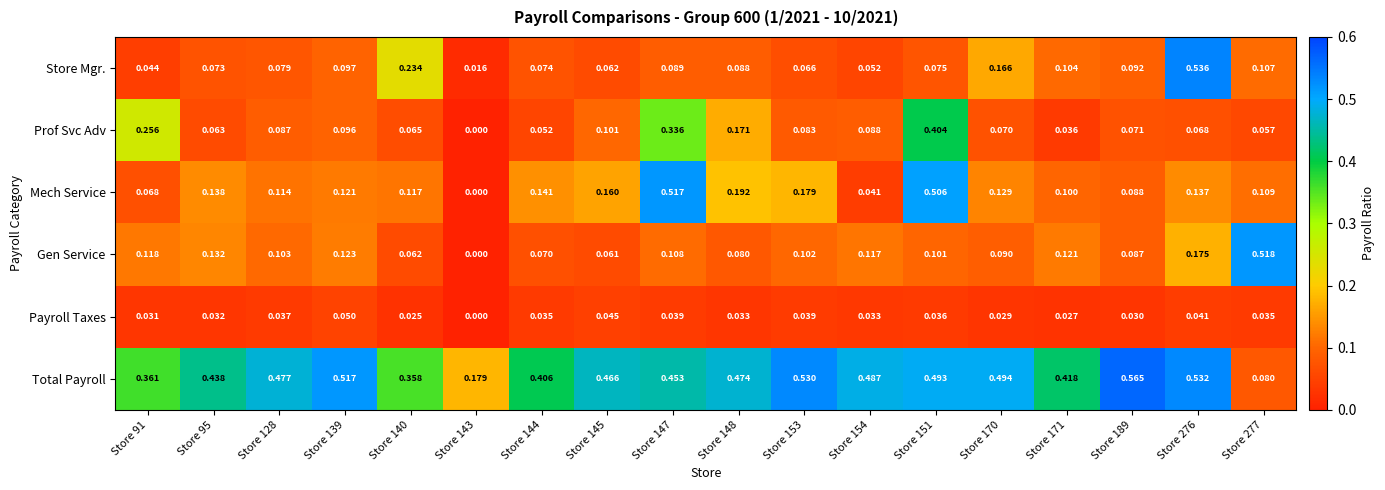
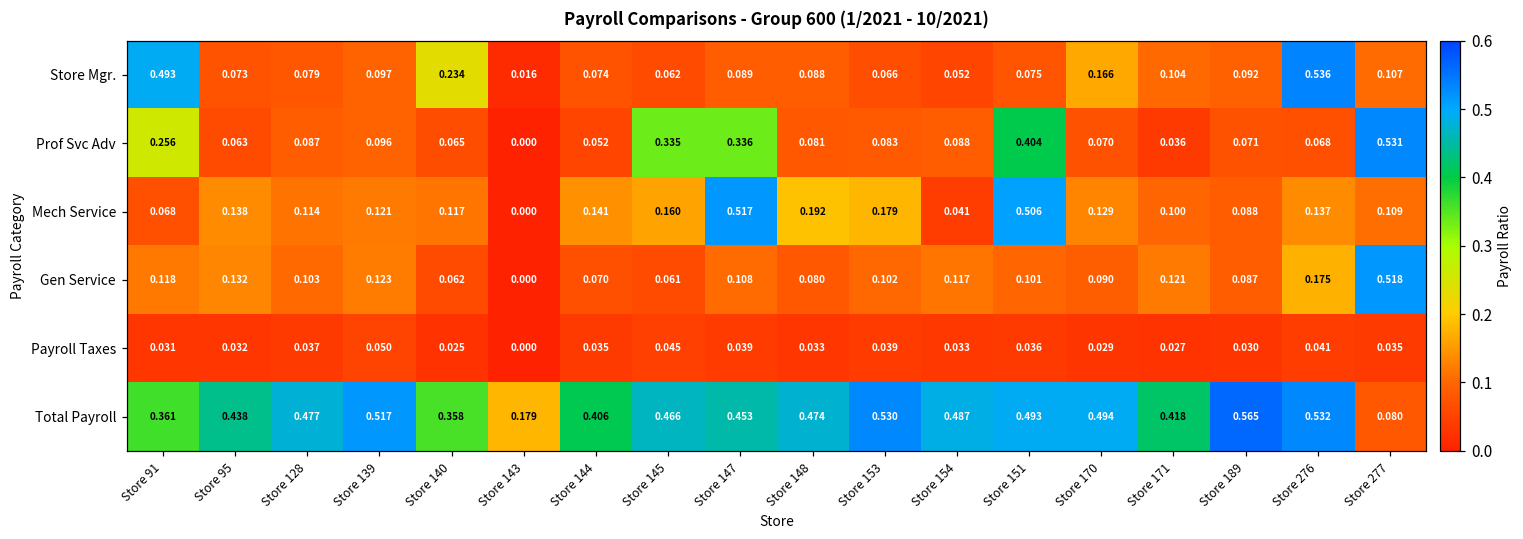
Store Mgr., Store 91: 0.044 -> 0.493
Prof Svc Adv, Store 145: 0.101 -> 0.335
Prof Svc Adv, Store 148: 0.171 -> 0.081
Prof Svc Adv, Store 277: 0.057 -> 0.531
